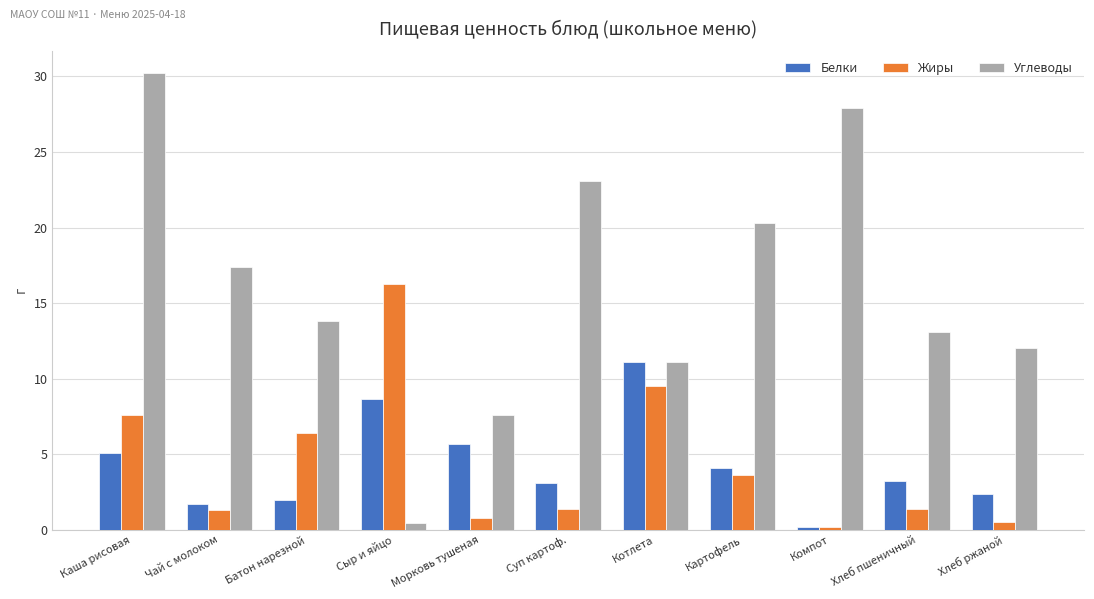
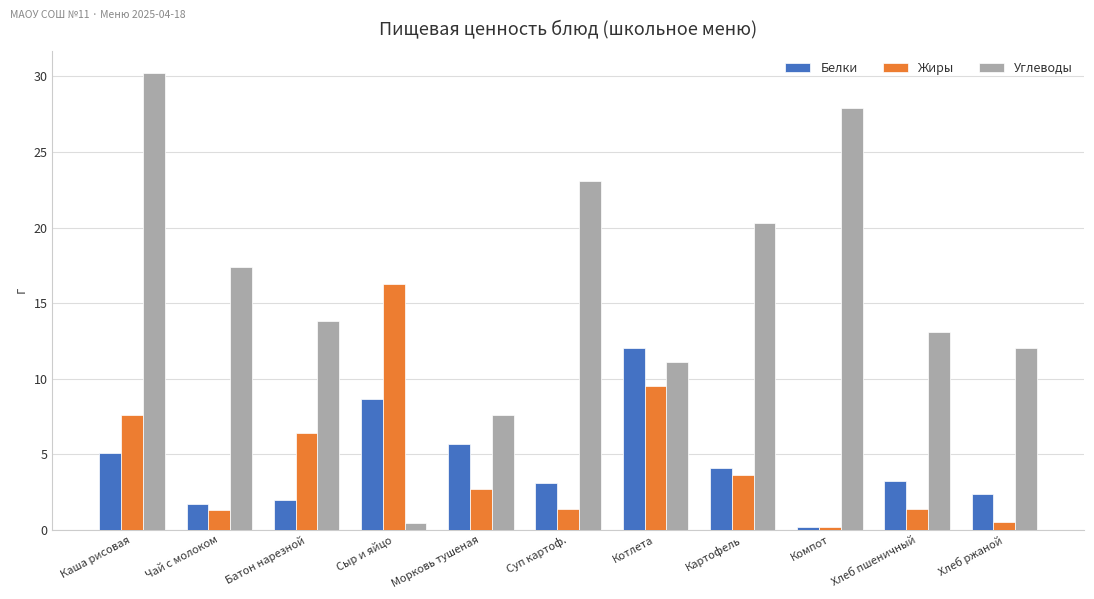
Жиры, Морковь тушеная: 0.8 -> 2.7
Белки, Котлета: 11.1 -> 12.0
